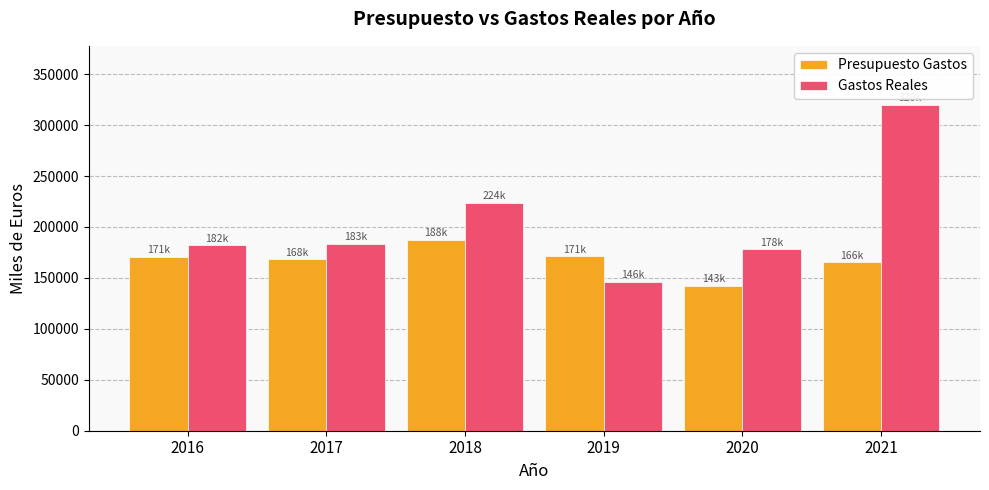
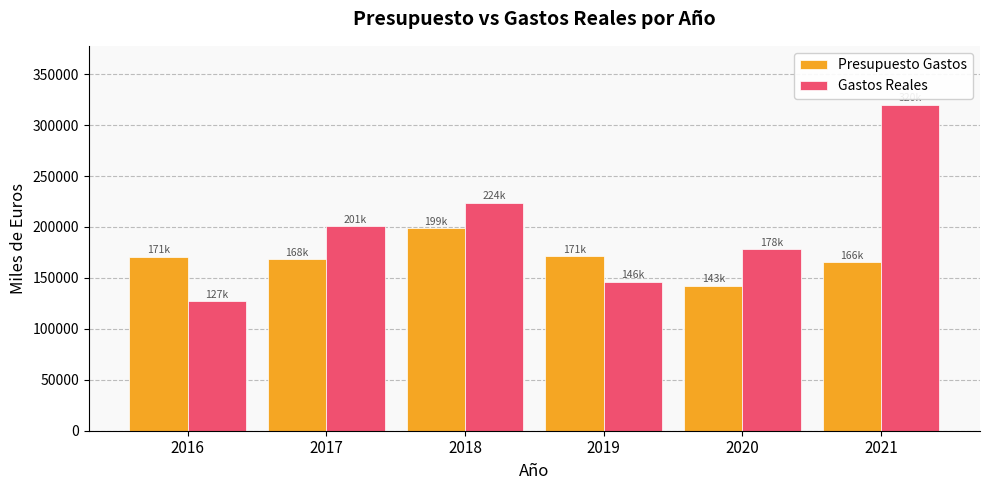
Gastos Reales, 2016: 182k -> 127k
Gastos Reales, 2017: 183k -> 201k
Presupuesto Gastos, 2018: 188k -> 199k
